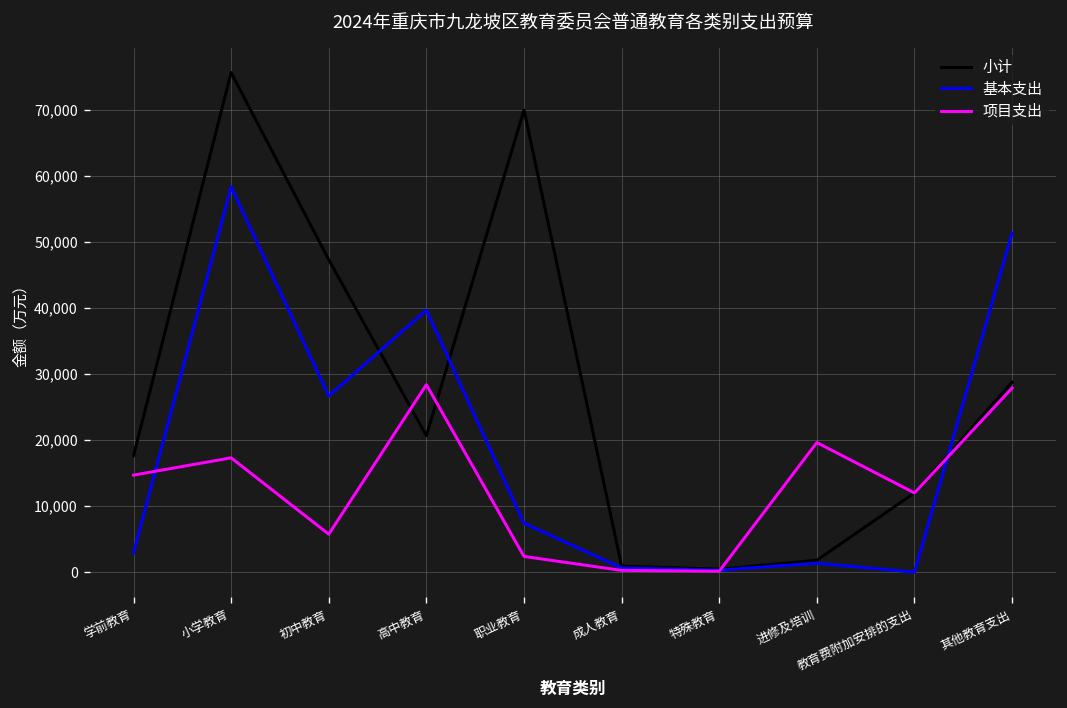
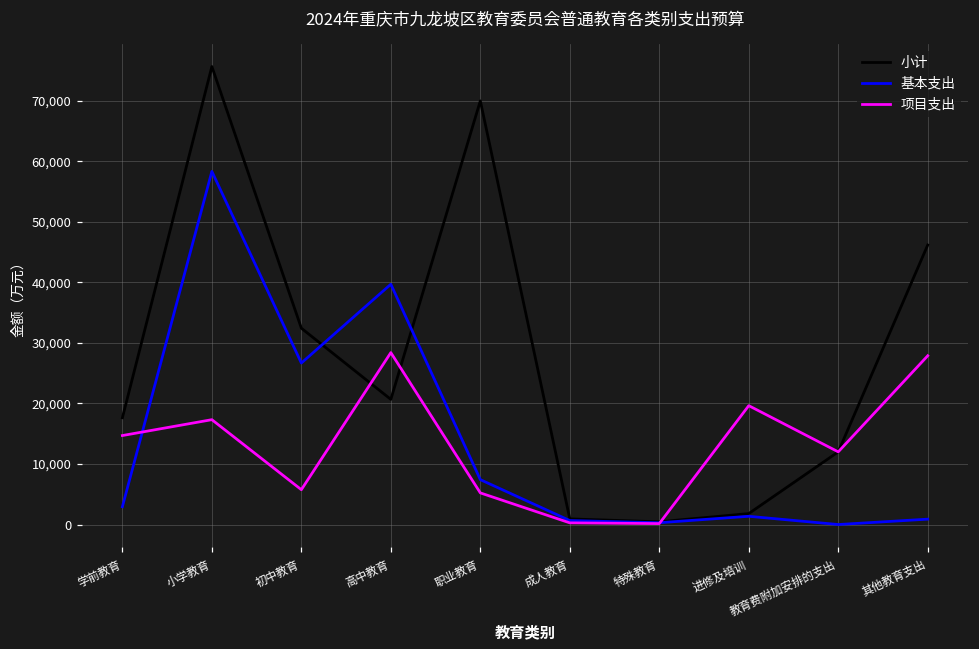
小计, 初中教育: 47,000 -> 32,000
项目支出, 职业教育: 2,000 -> 5,000
小计, 其他教育支出: 29,000 -> 46,000
基本支出, 其他教育支出: 51,000 -> 1,000
